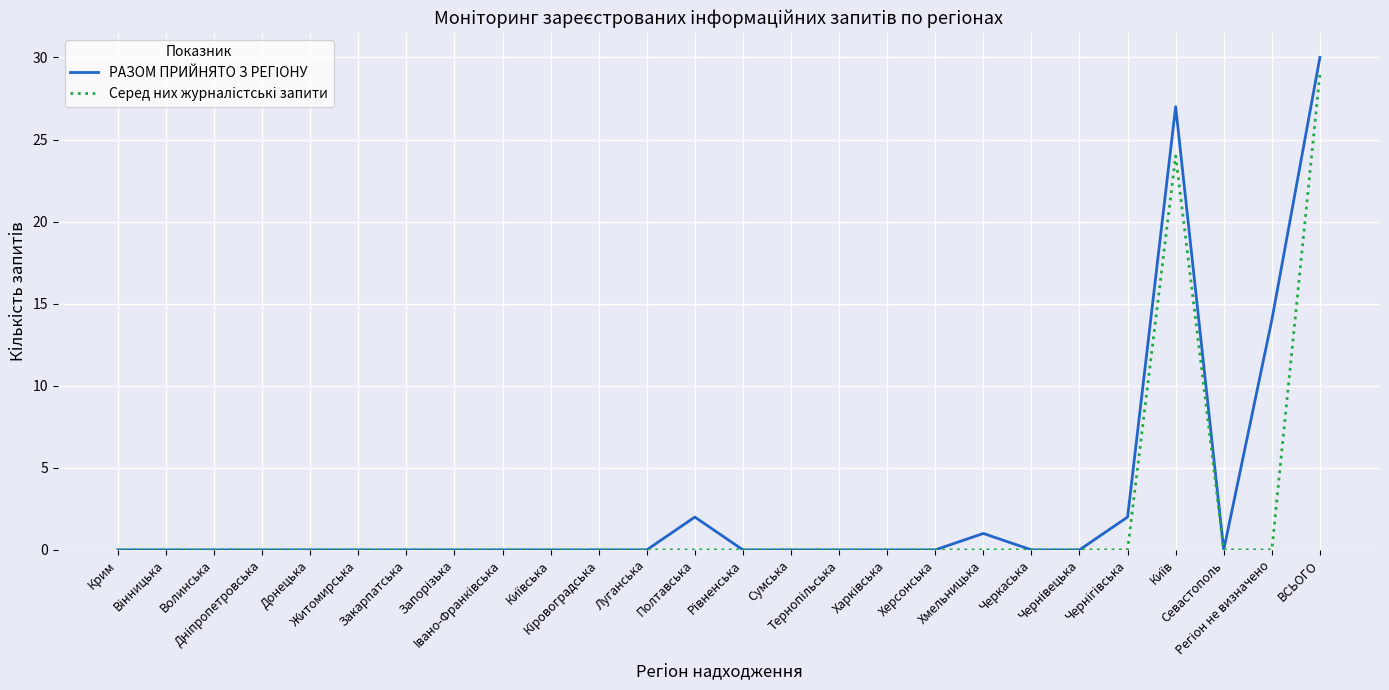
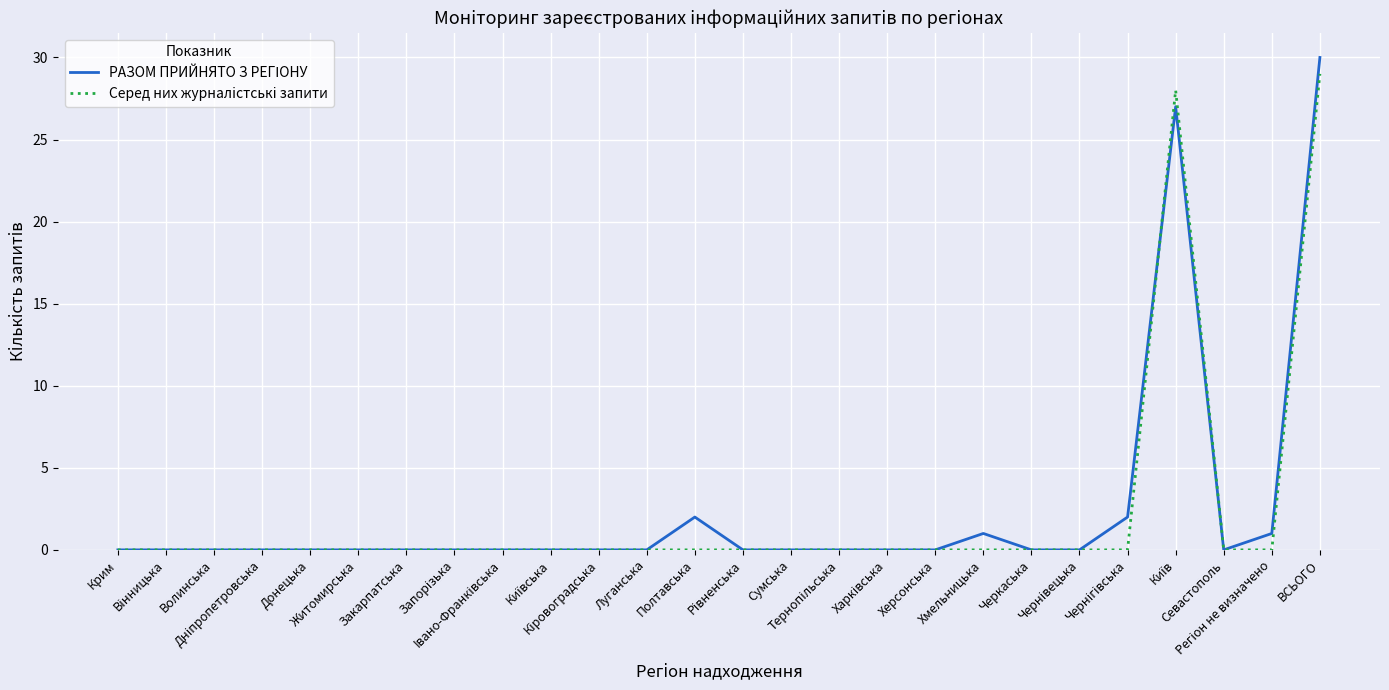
Серед них журналістські запити, Київ: 24 -> 28
РАЗОМ ПРИЙНЯТО З РЕГІОНУ, Регіон не визначено: 14 -> 1
